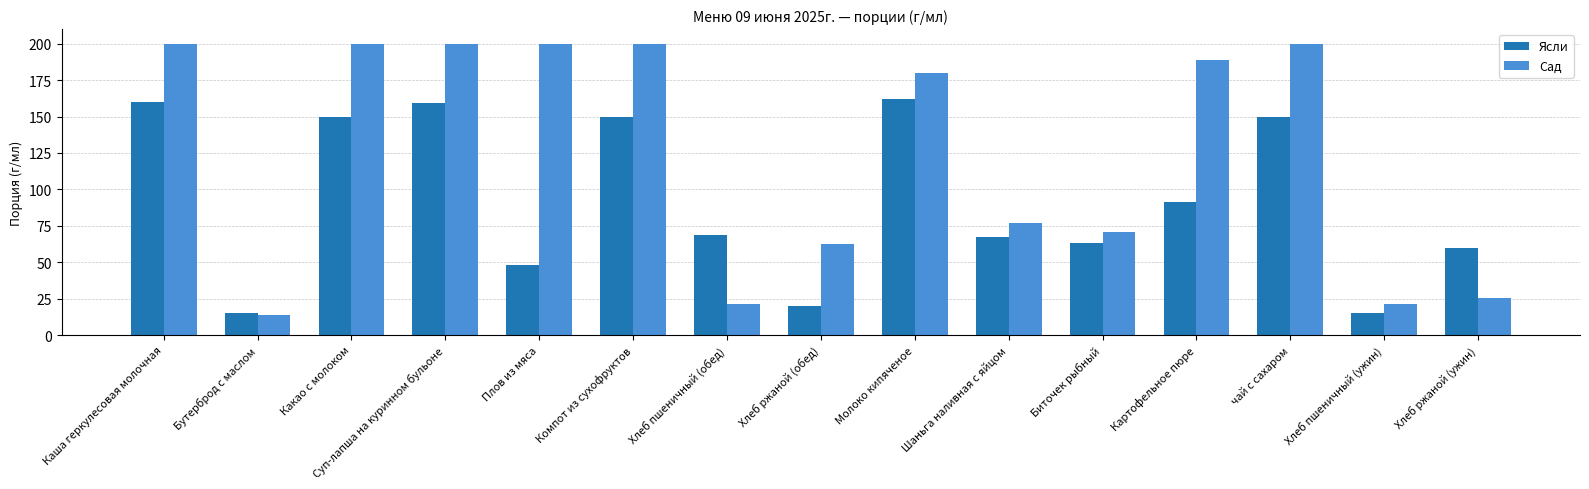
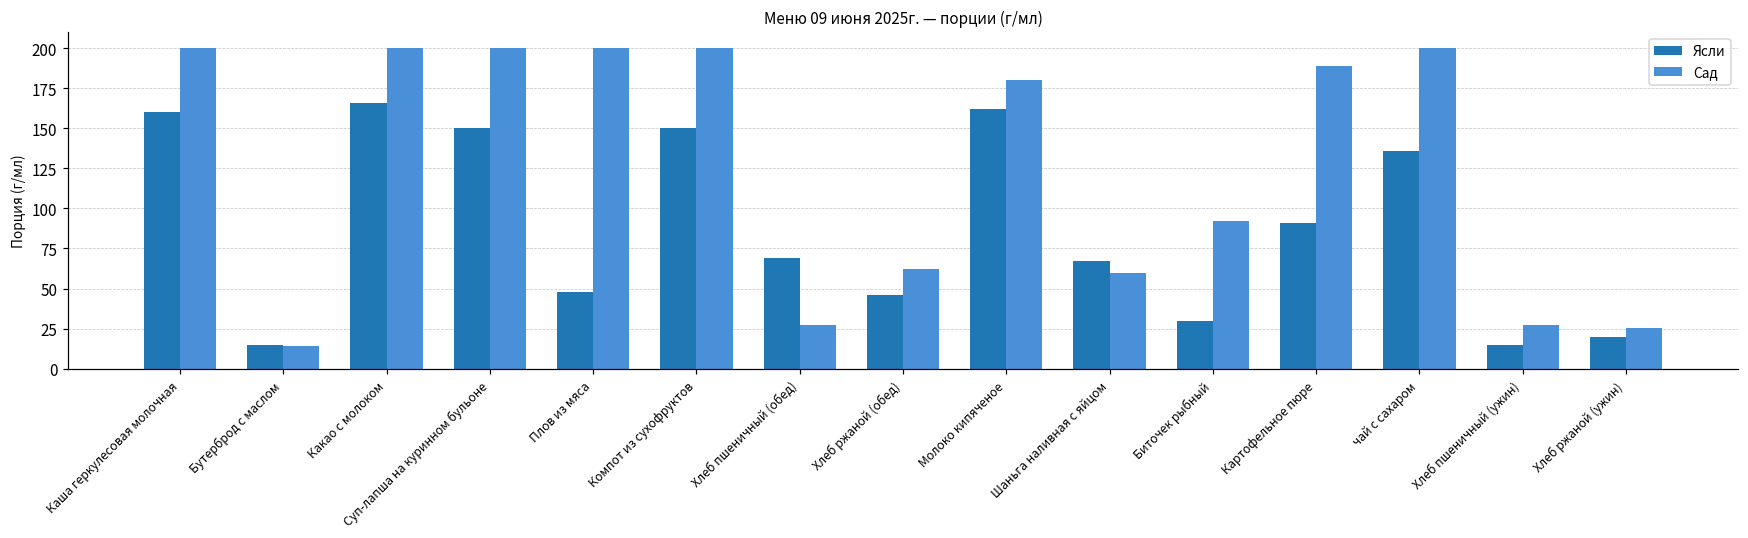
Ясли, Какао с молоком: 150 -> 166
Ясли, Суп-лапша на куринном бульоне: 159 -> 150
Сад, Хлеб пшеничный (обед): 21 -> 27
Ясли, Хлеб ржаной (обед): 20 -> 46
Сад, Шаньга наливная с яйцом: 77 -> 60
Ясли, Биточек рыбный: 63 -> 30
Сад, Биточек рыбный: 71 -> 92
Ясли, чай с сахаром: 150 -> 136
Сад, Хлеб пшеничный (ужин): 21 -> 27
Ясли, Хлеб ржаной (ужин): 60 -> 20
